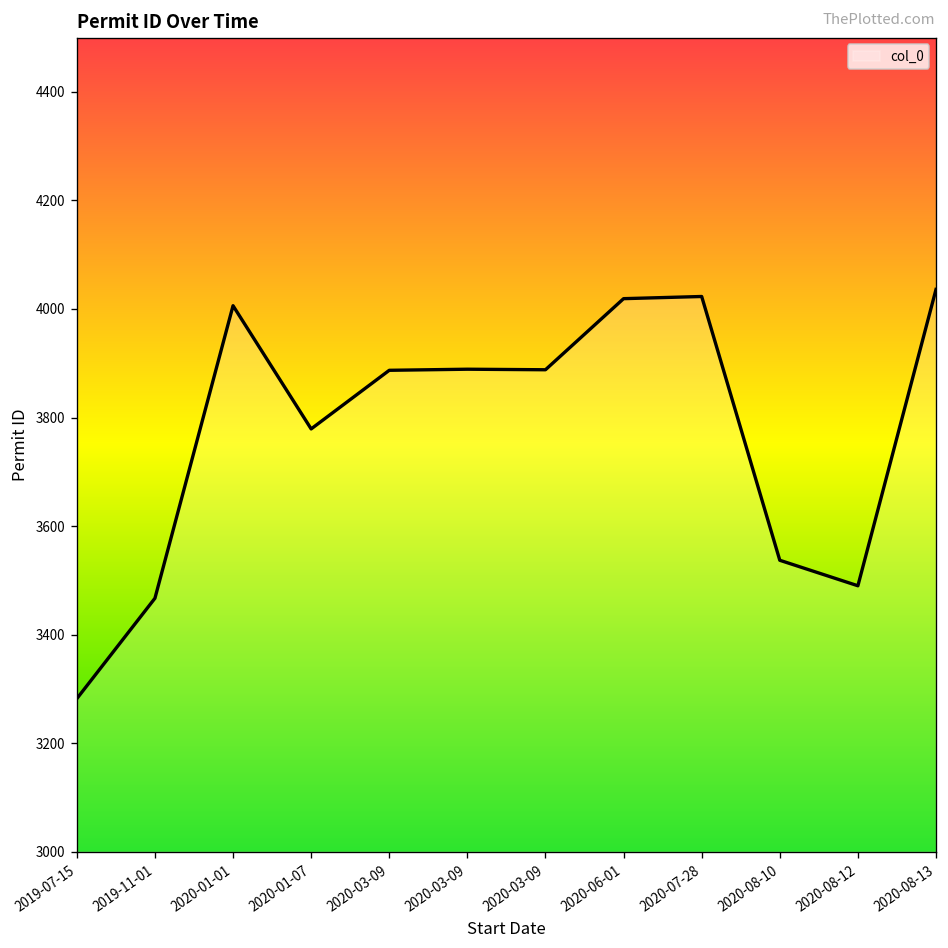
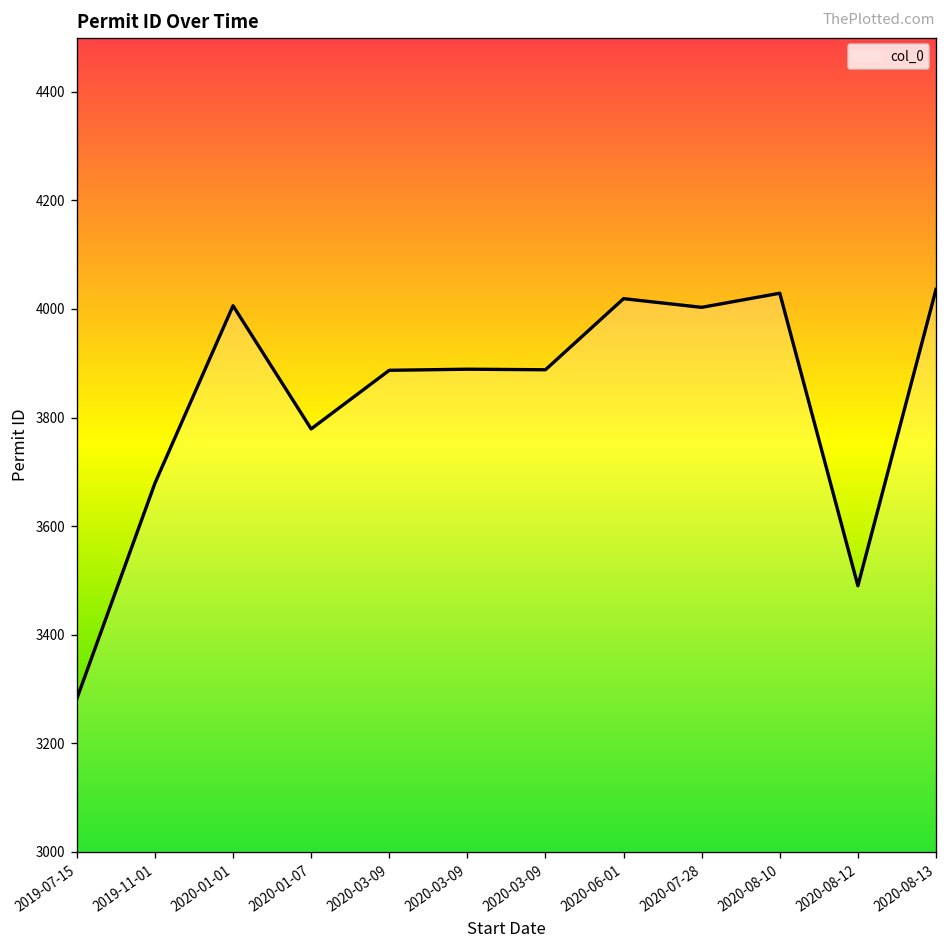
2019-11-01: 3470 -> 3680
2020-07-28: 4020 -> 4000
2020-08-10: 3540 -> 4030
